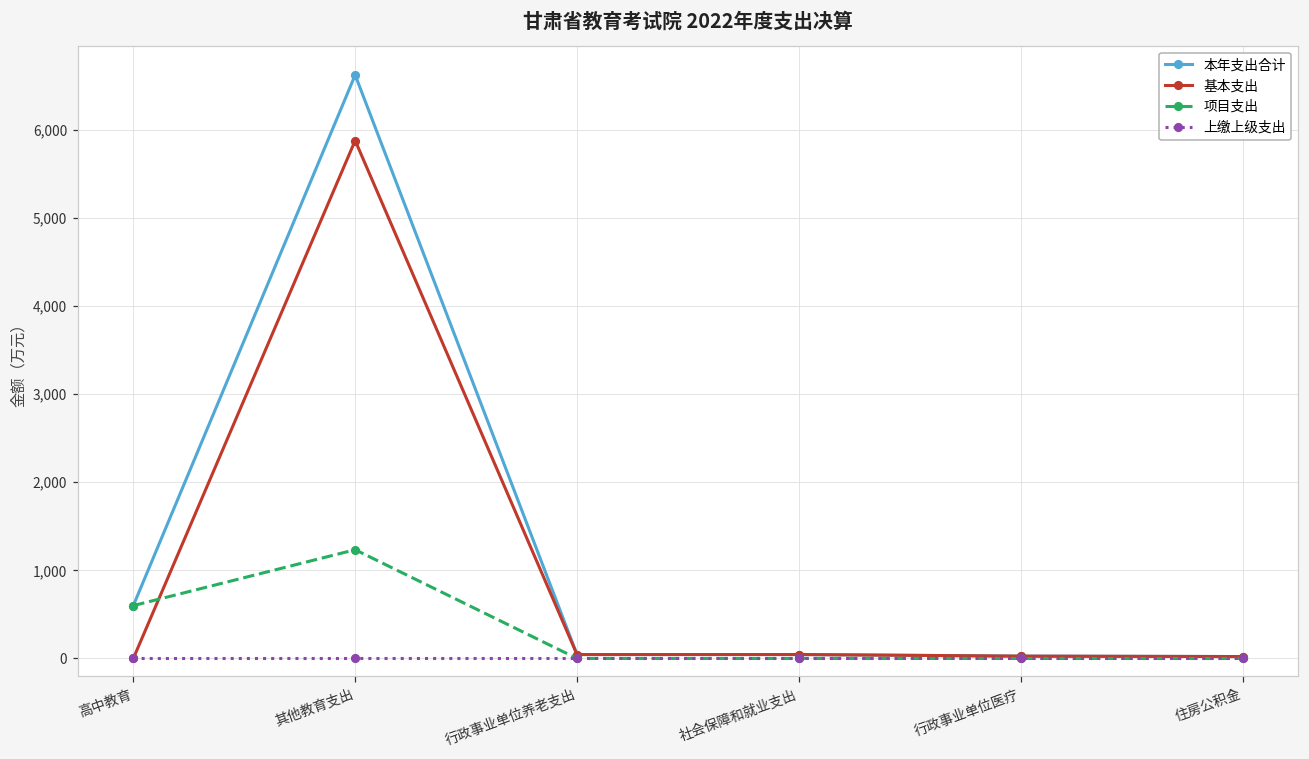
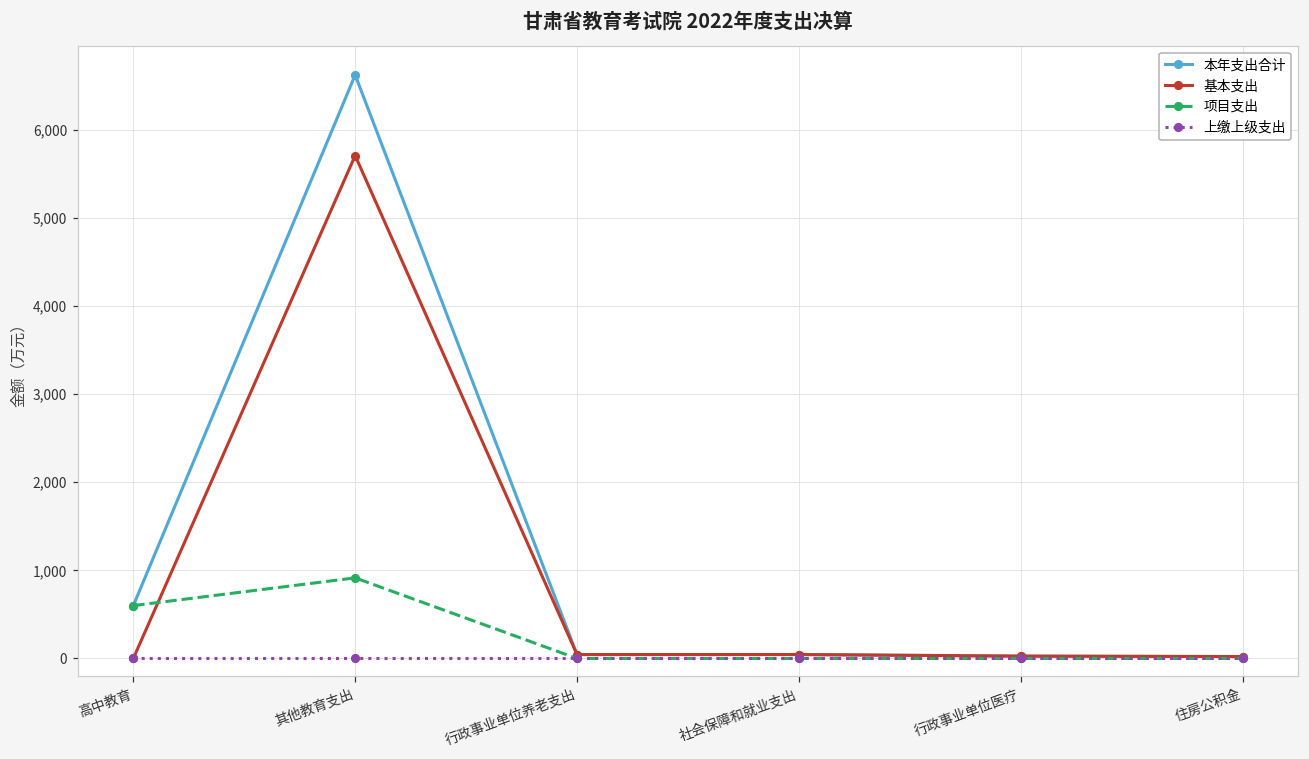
基本支出, 其他教育支出: 5,900 -> 5,700
项目支出, 其他教育支出: 1,200 -> 900
